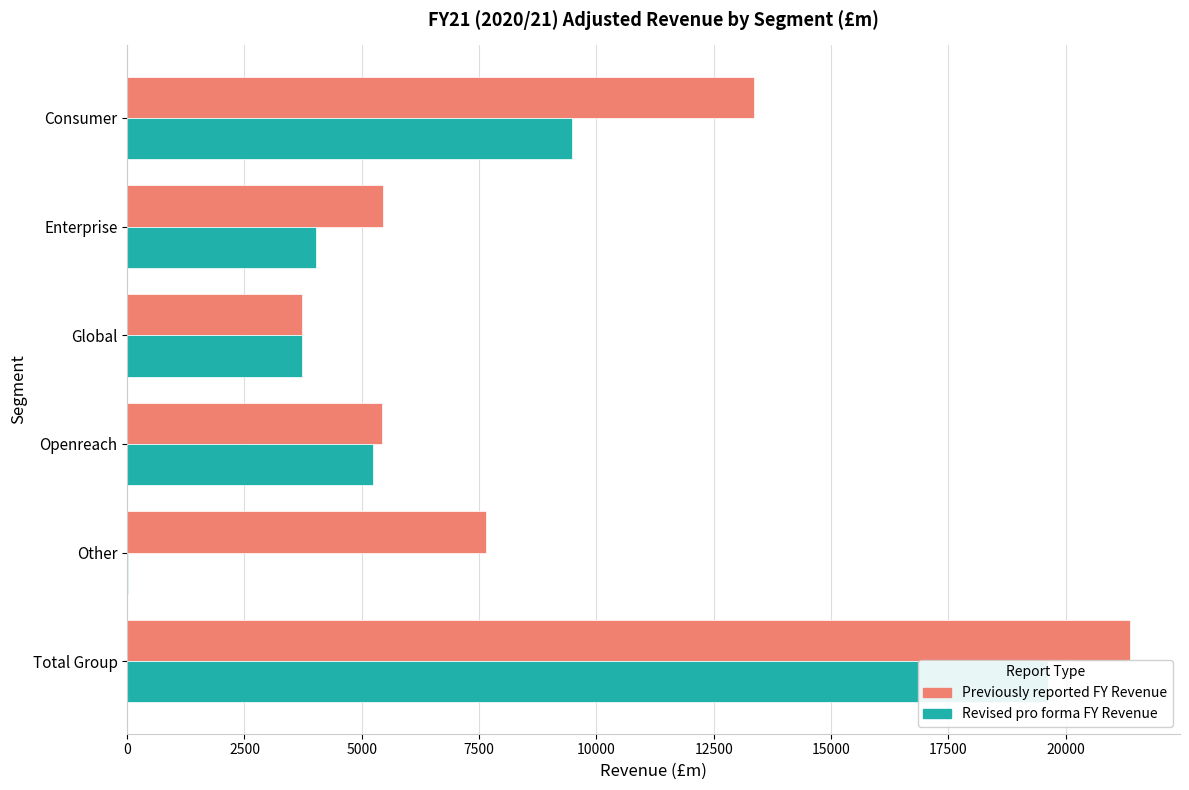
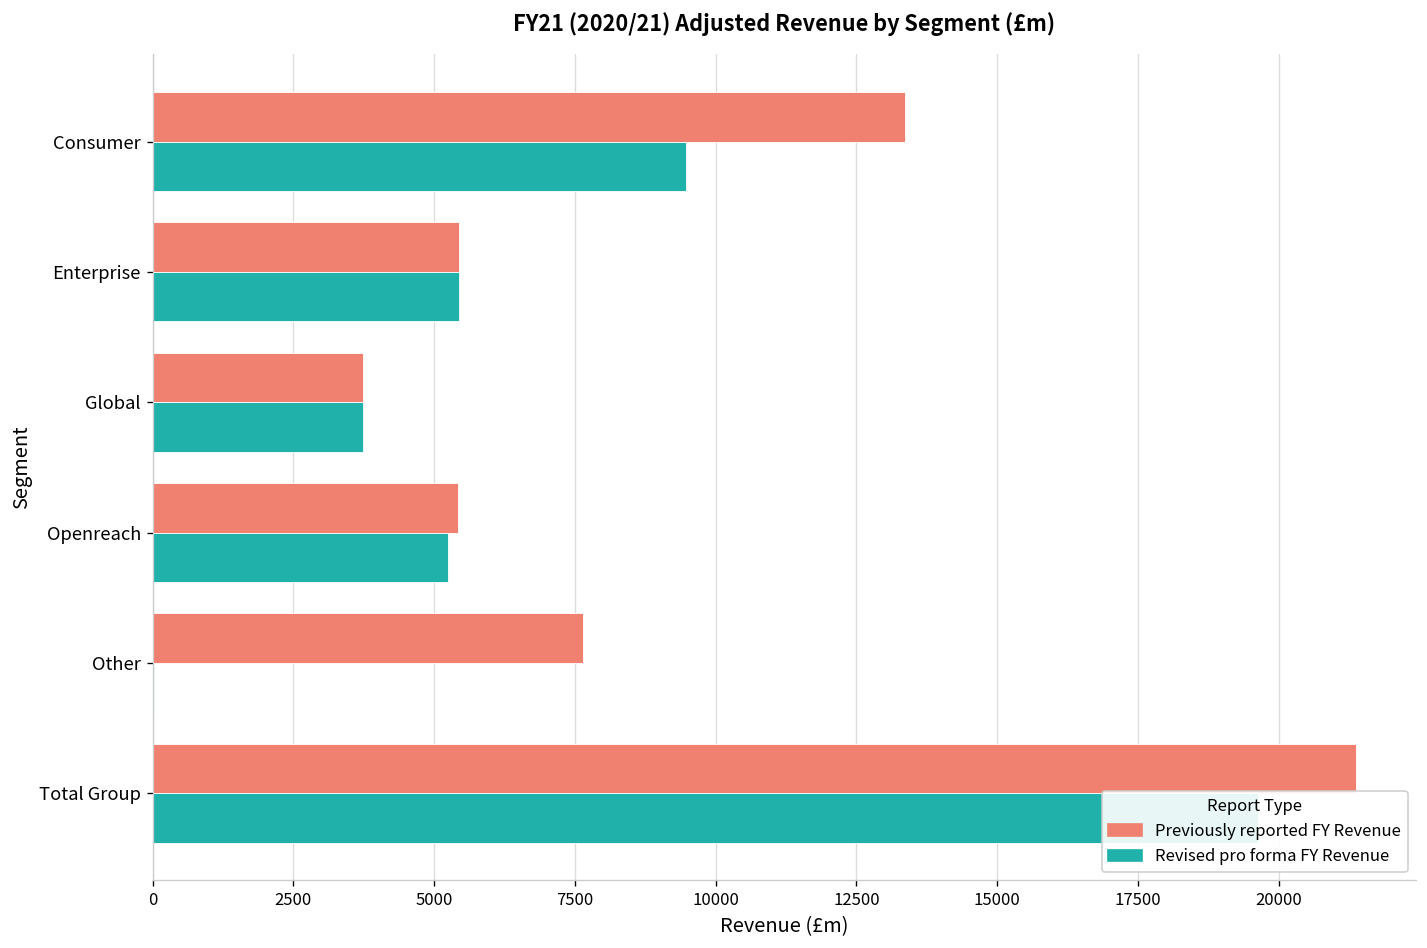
Revised pro forma FY Revenue, Enterprise: 4000 -> 5400
